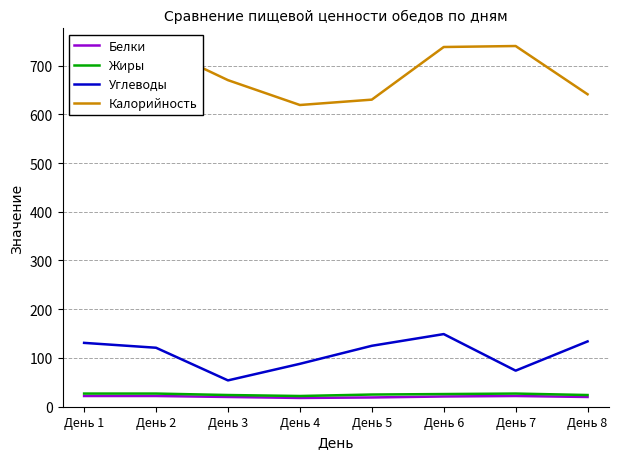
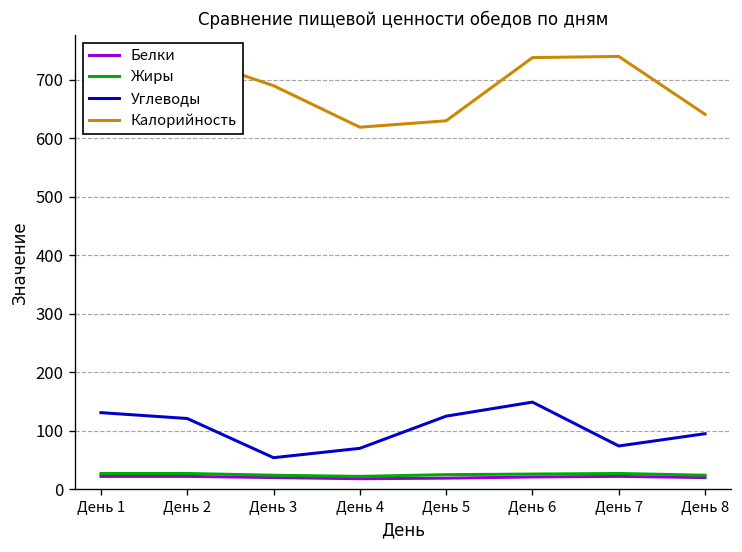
Калорийность, День 3: 670 -> 690
Углеводы, День 4: 90 -> 70
Углеводы, День 8: 130 -> 100
